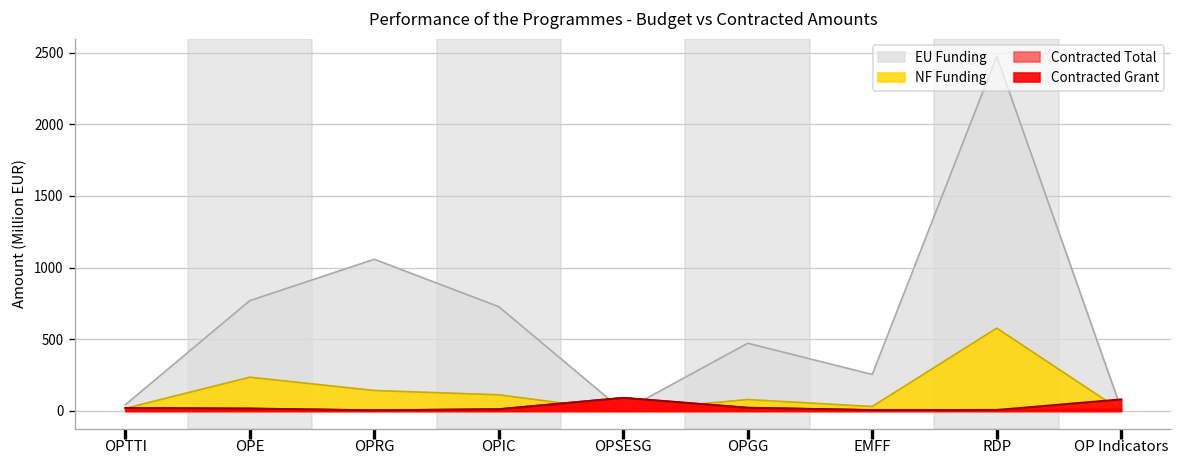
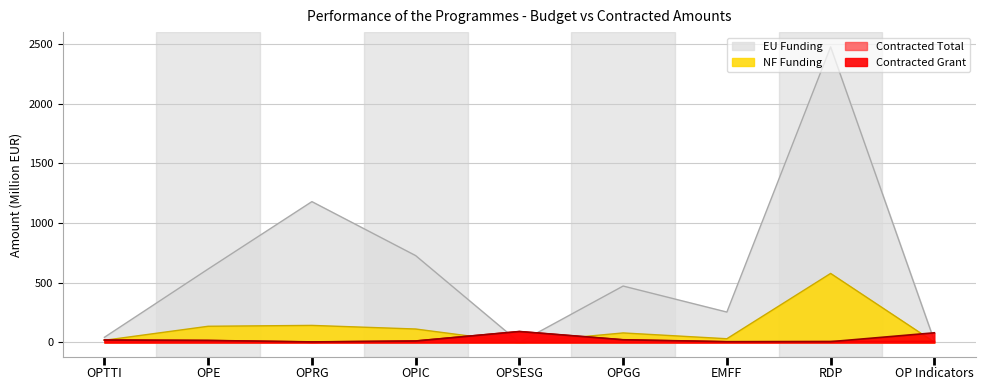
EU Funding, OPE: 770 -> 610
NF Funding, OPE: 240 -> 140
EU Funding, OPRG: 1060 -> 1180
